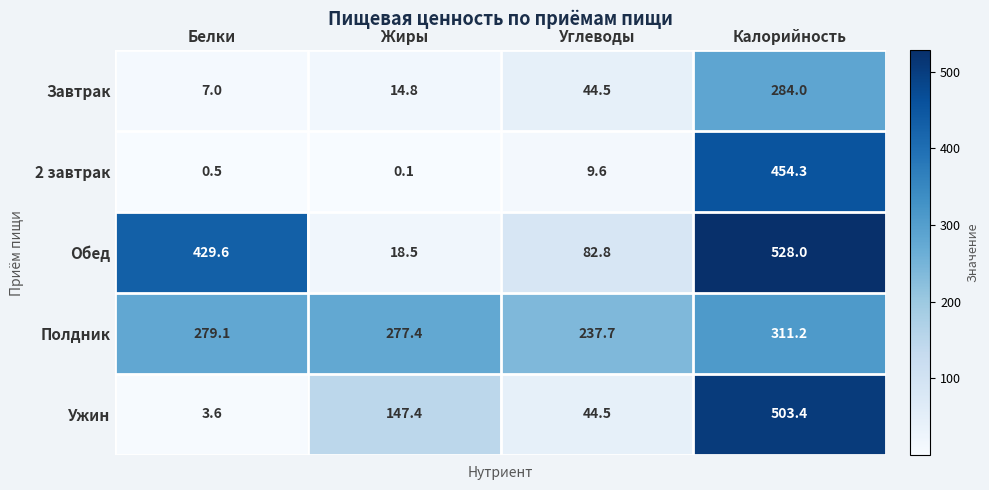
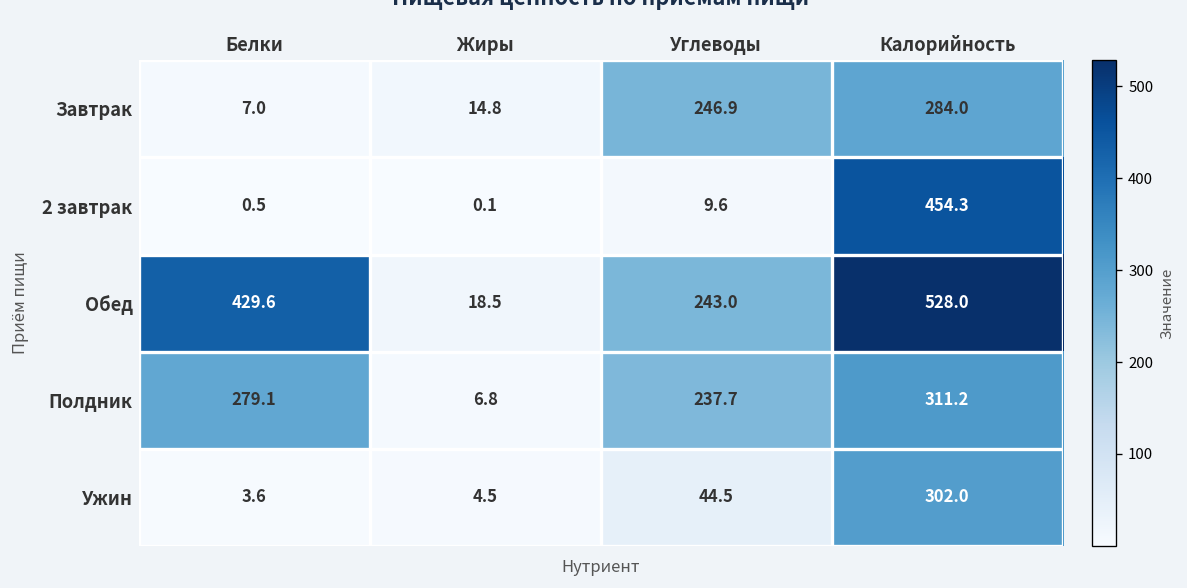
Завтрак, Углеводы: 44.5 -> 246.9
Обед, Углеводы: 82.8 -> 243.0
Полдник, Жиры: 277.4 -> 6.8
Ужин, Жиры: 147.4 -> 4.5
Ужин, Калорийность: 503.4 -> 302.0
